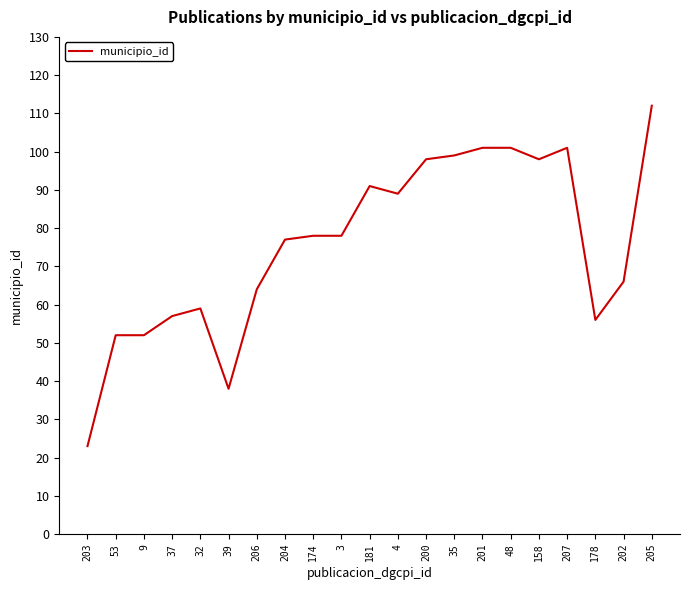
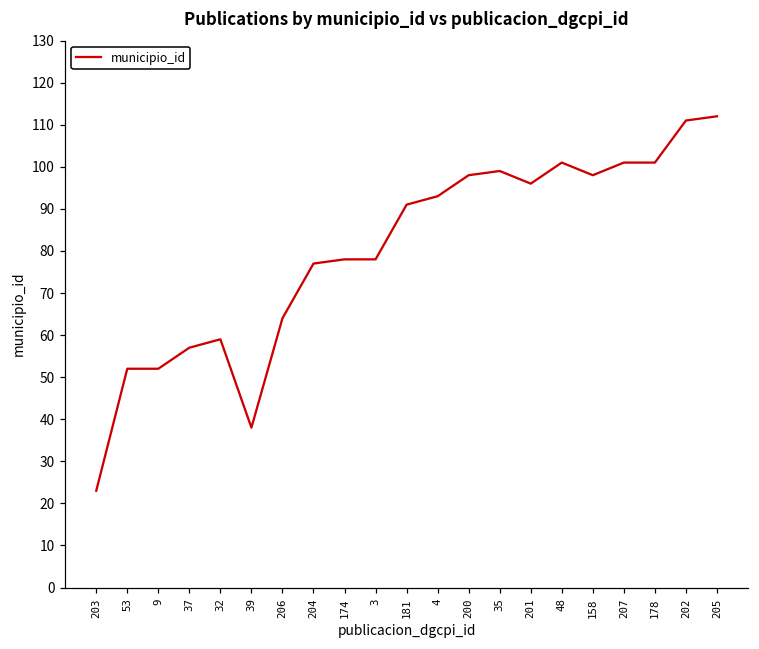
4: 89 -> 93
201: 101 -> 96
178: 56 -> 101
202: 66 -> 111
